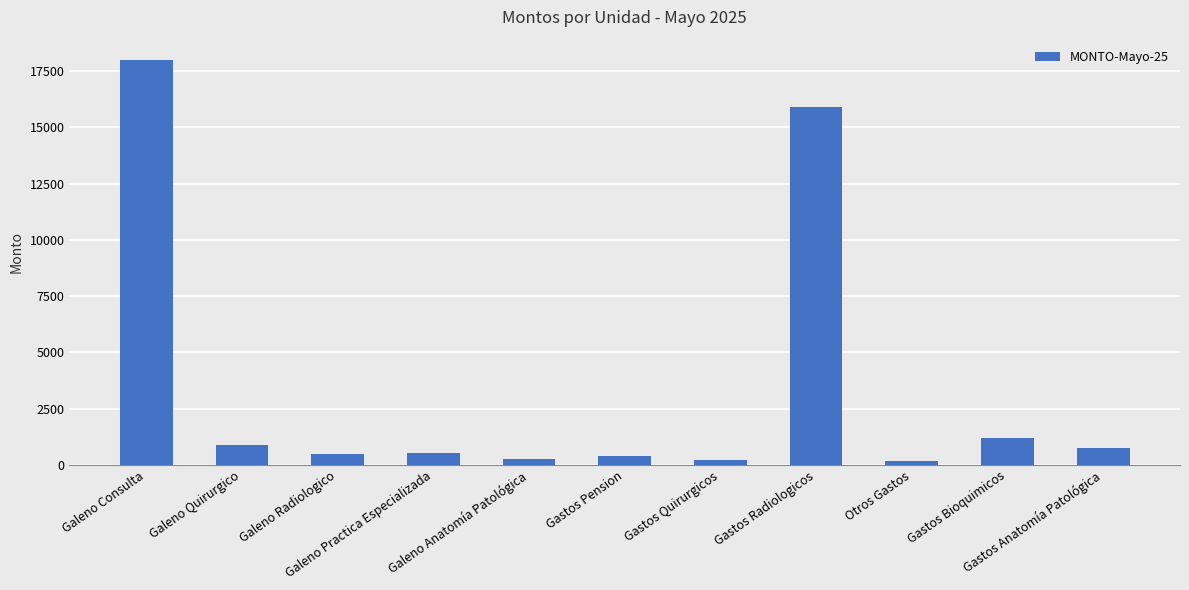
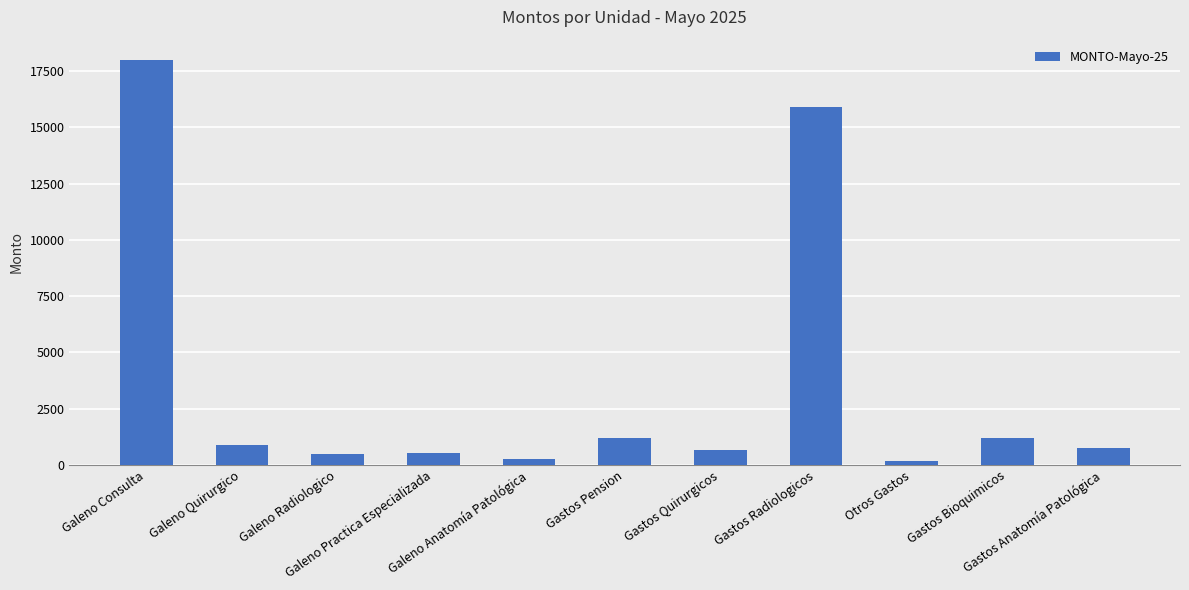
Gastos Pension: 400 -> 1200
Gastos Quirurgicos: 200 -> 600
